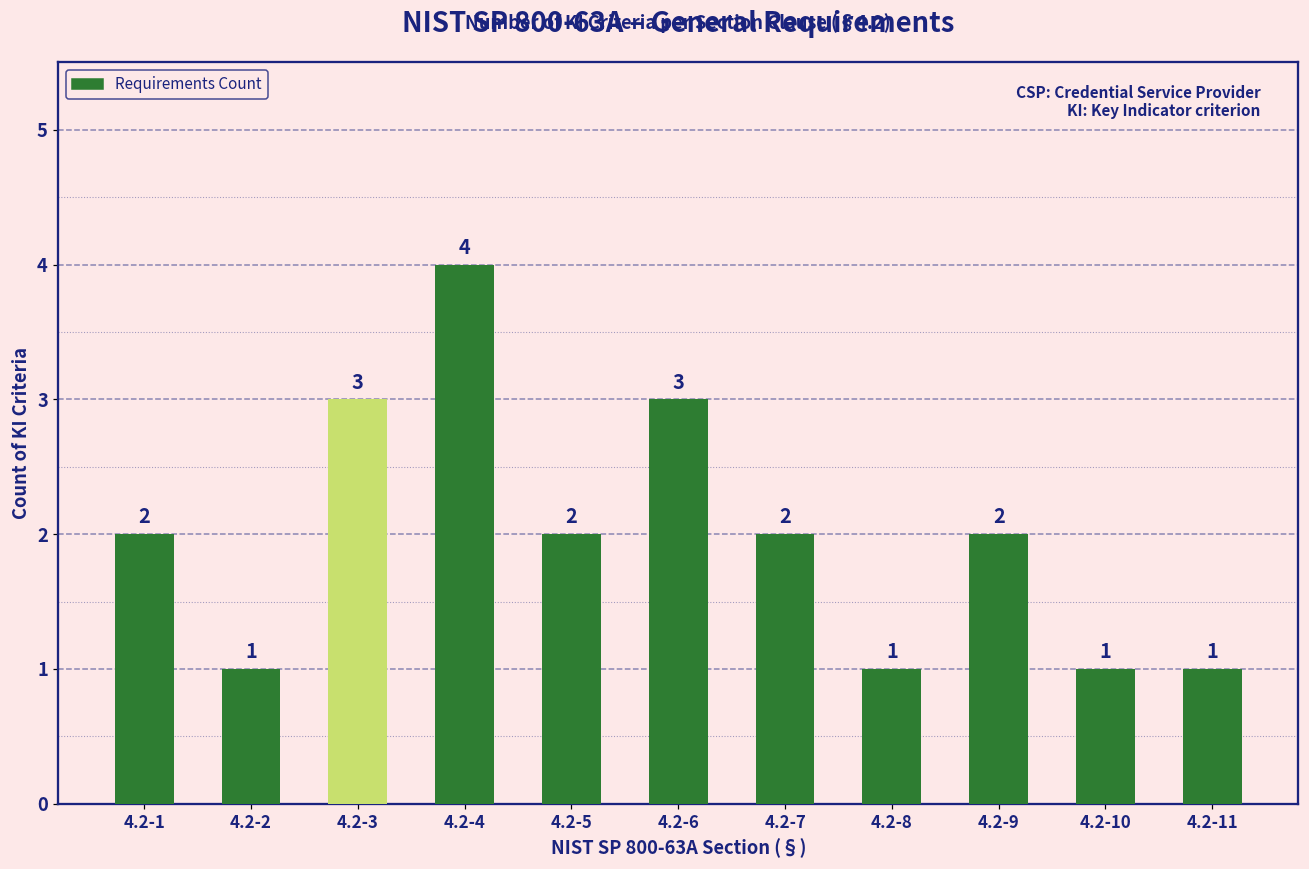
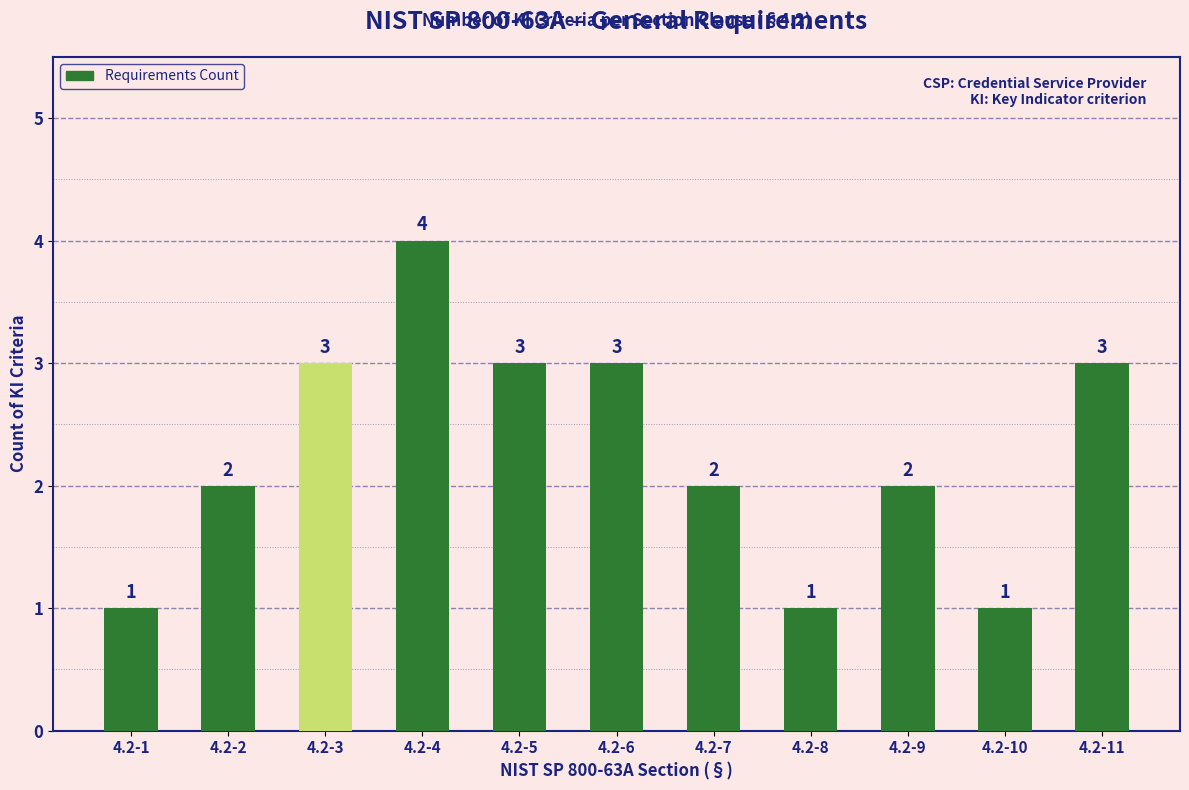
4.2-1: 2 -> 1
4.2-2: 1 -> 2
4.2-5: 2 -> 3
4.2-11: 1 -> 3
